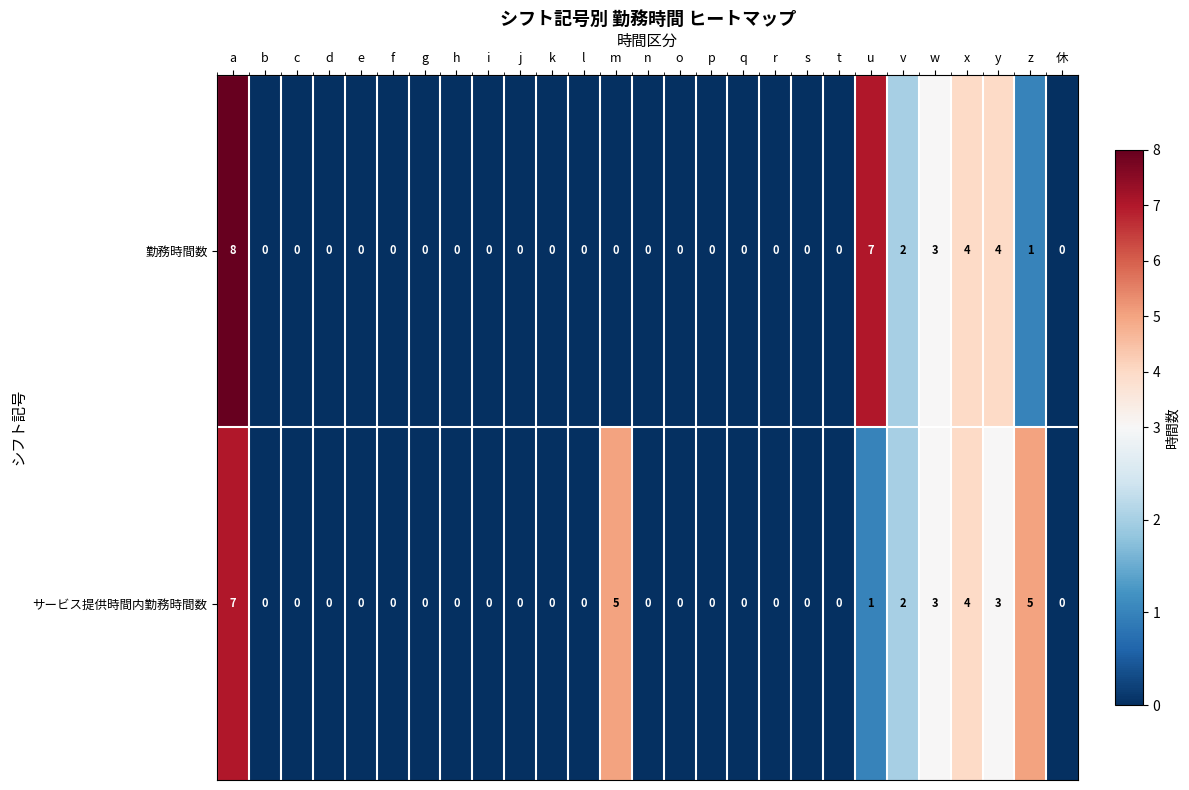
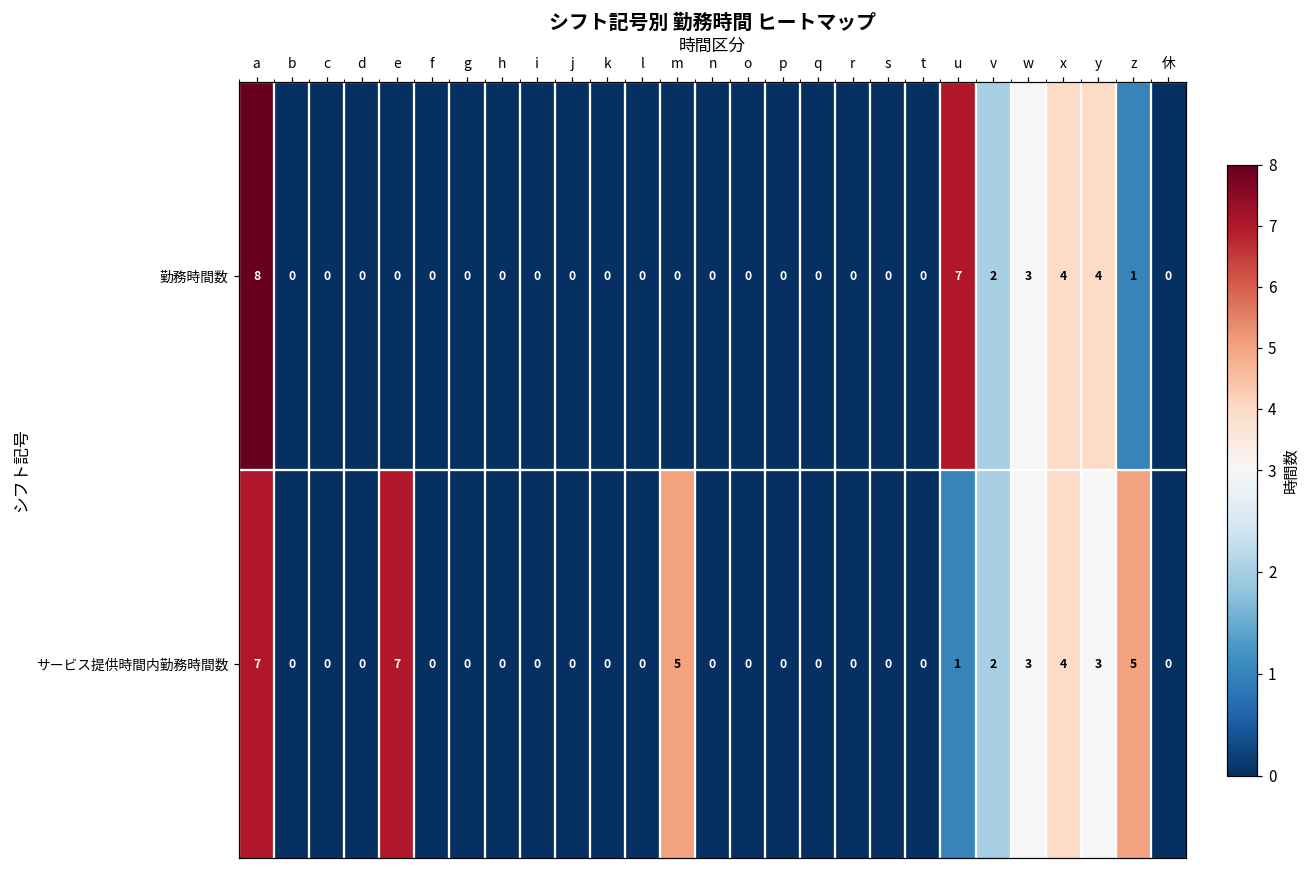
サービス提供時間内勤務時間数, e: 0 -> 7
